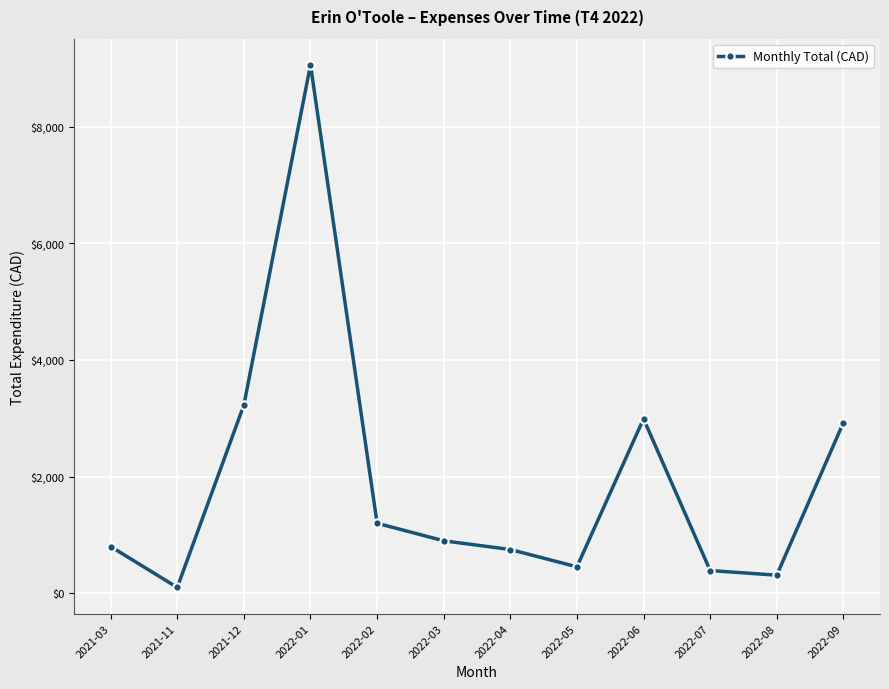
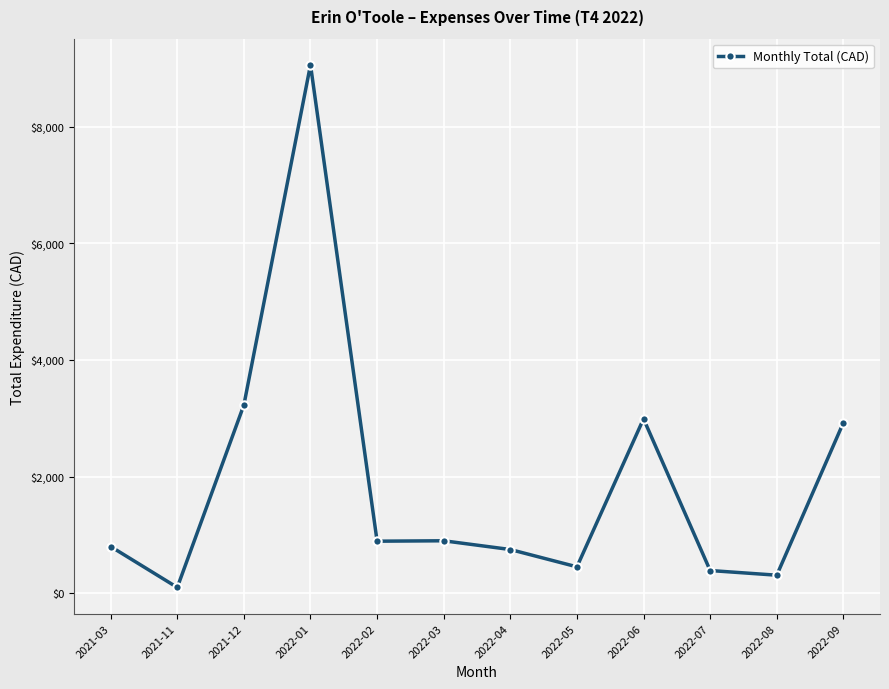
2022-02: $1,200 -> $900
